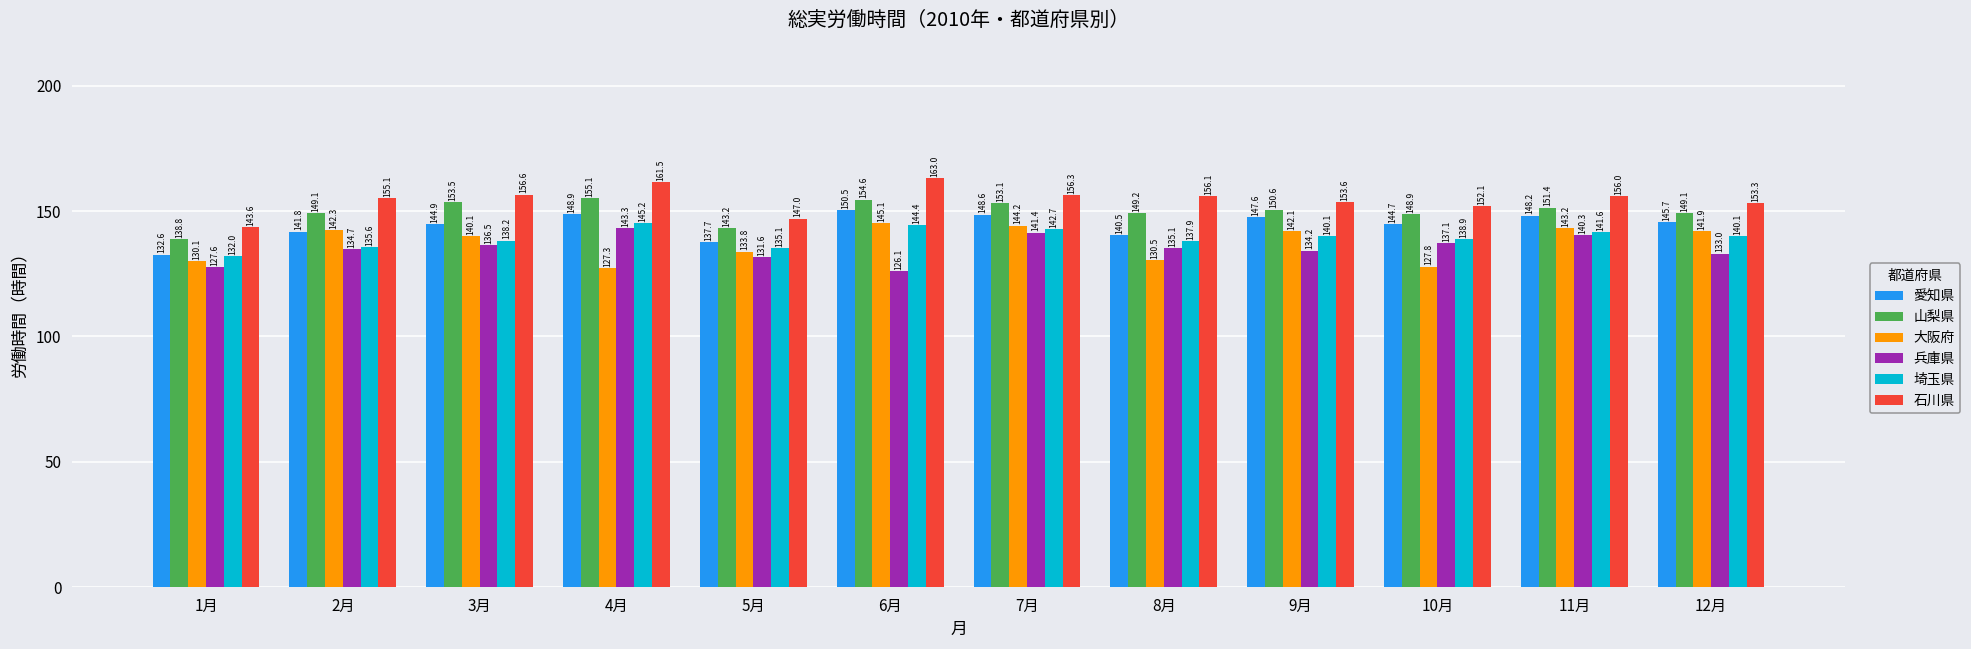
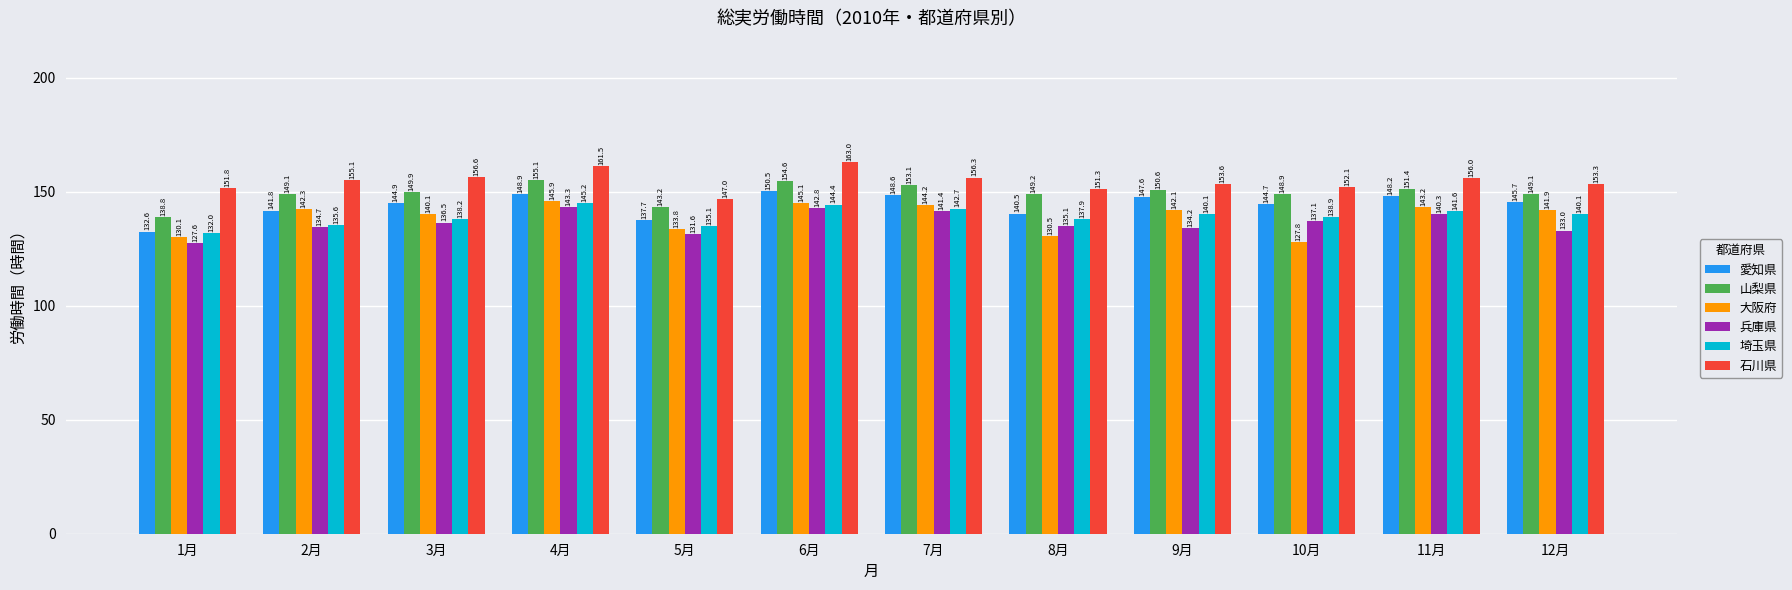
石川県, 1月: 143.6 -> 151.8
山梨県, 3月: 153.5 -> 149.9
大阪府, 4月: 127.3 -> 145.9
兵庫県, 6月: 126.1 -> 142.8
石川県, 8月: 156.1 -> 151.3
